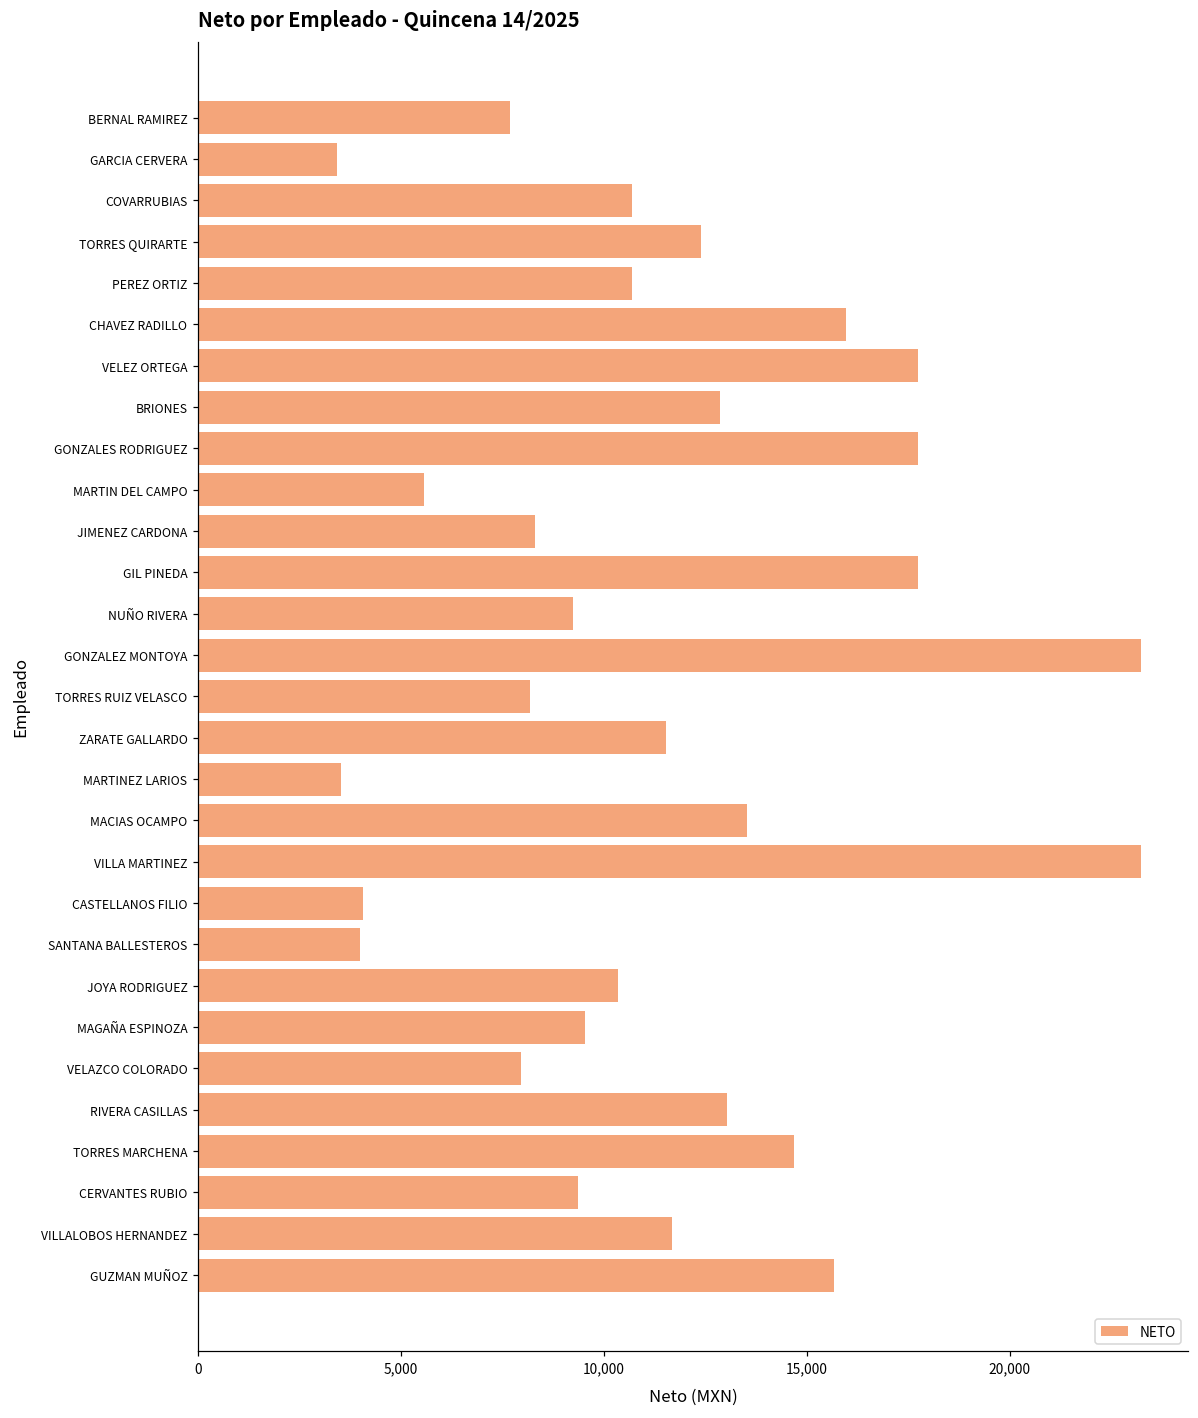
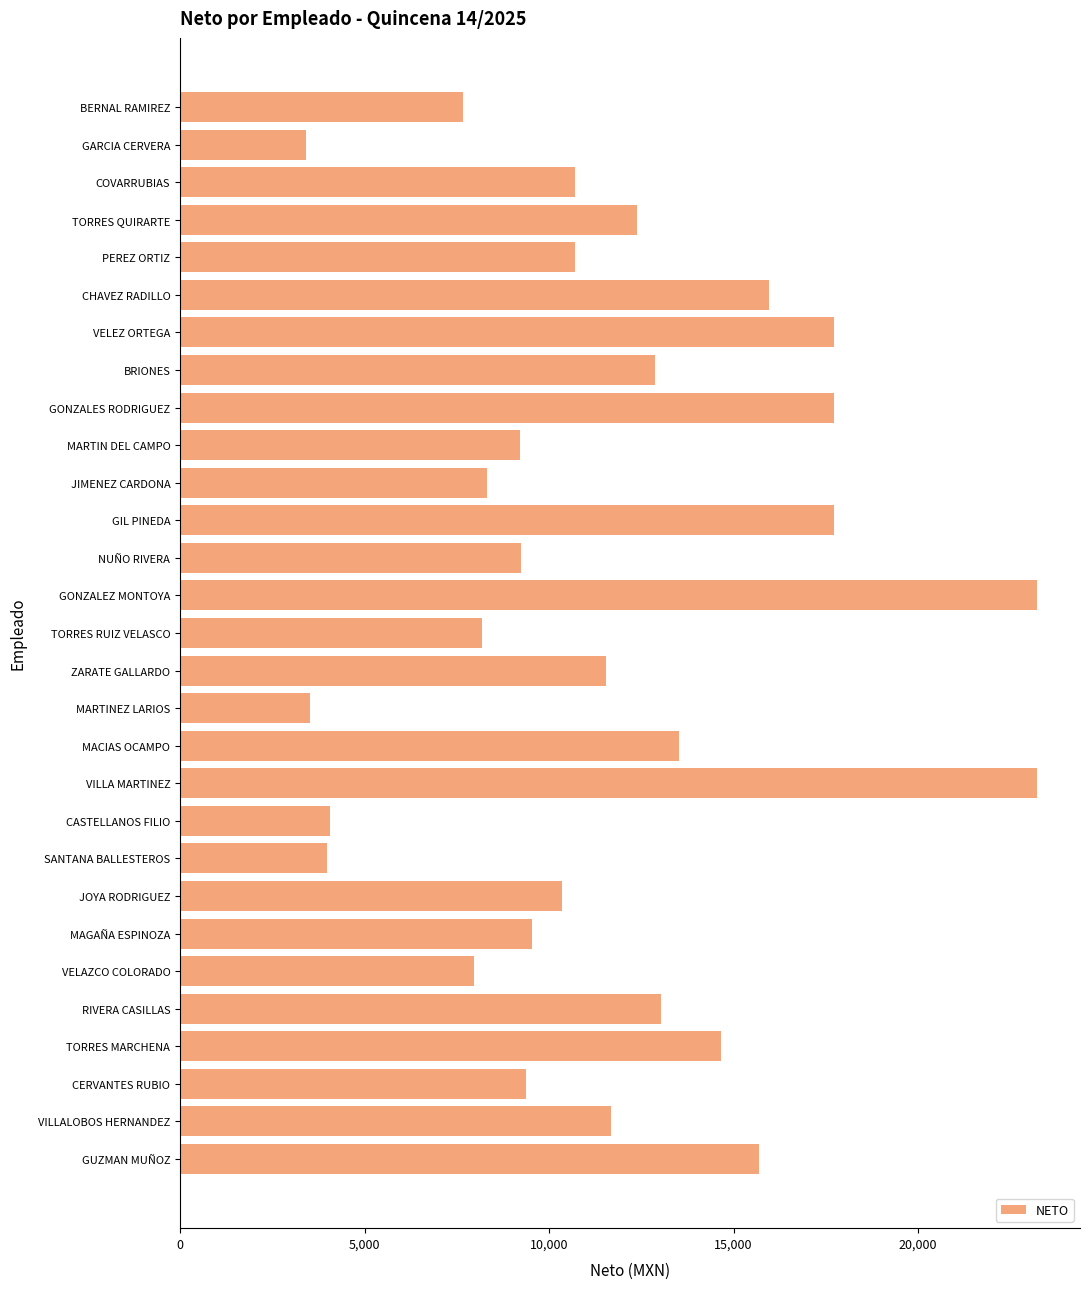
MARTIN DEL CAMPO: 5,600 -> 9,200
